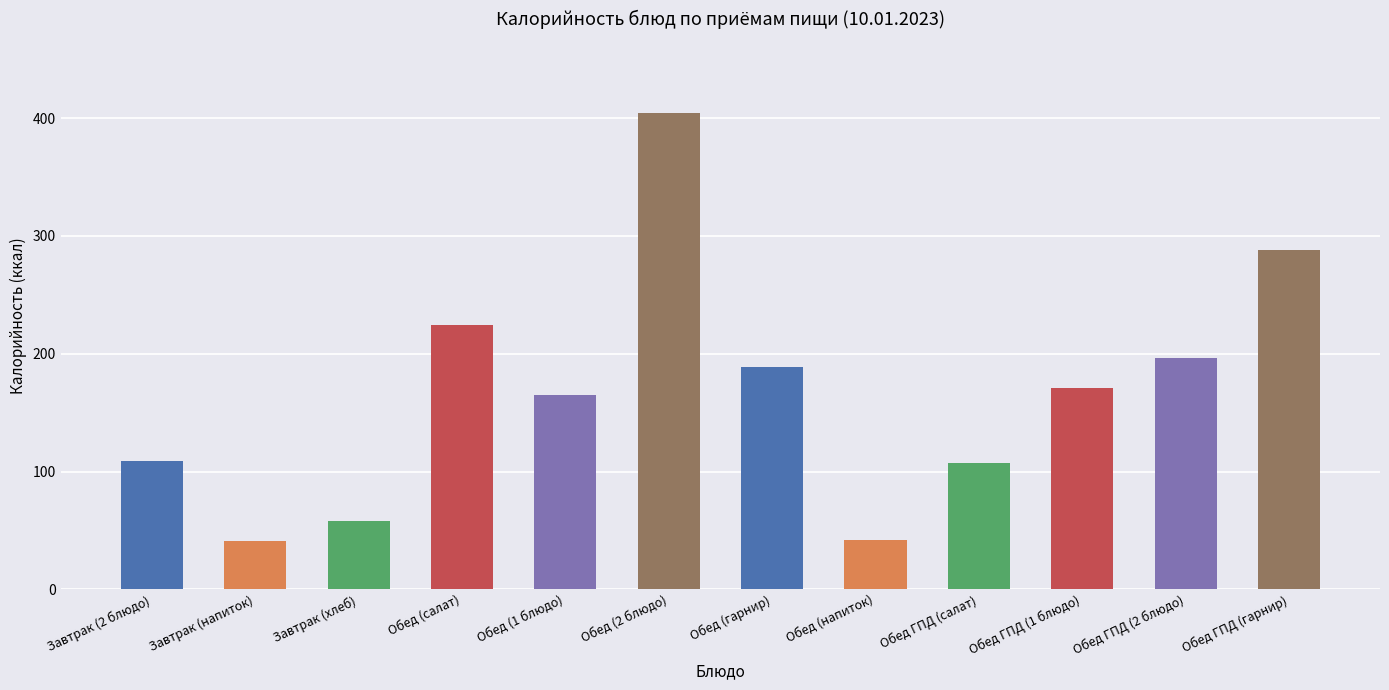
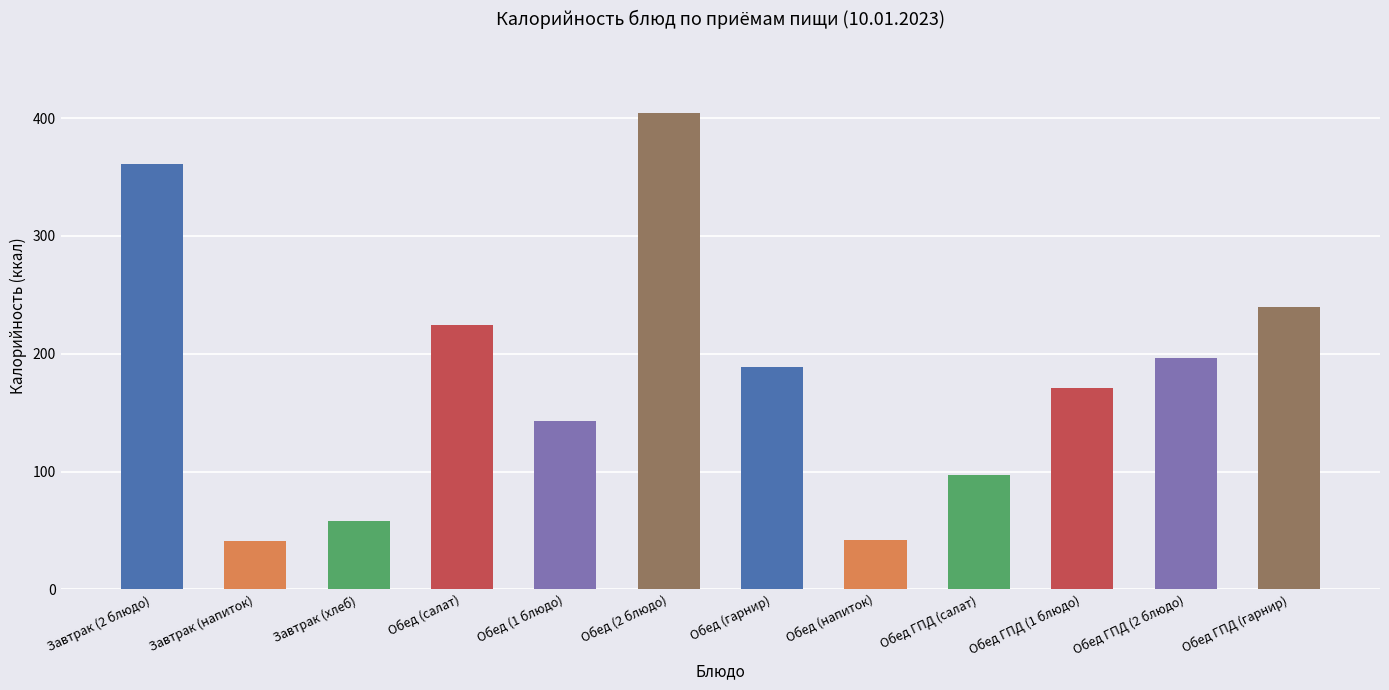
Завтрак (2 блюдо): 109 -> 361
Обед (1 блюдо): 165 -> 143
Обед ГПД (салат): 107 -> 97
Обед ГПД (гарнир): 288 -> 240
